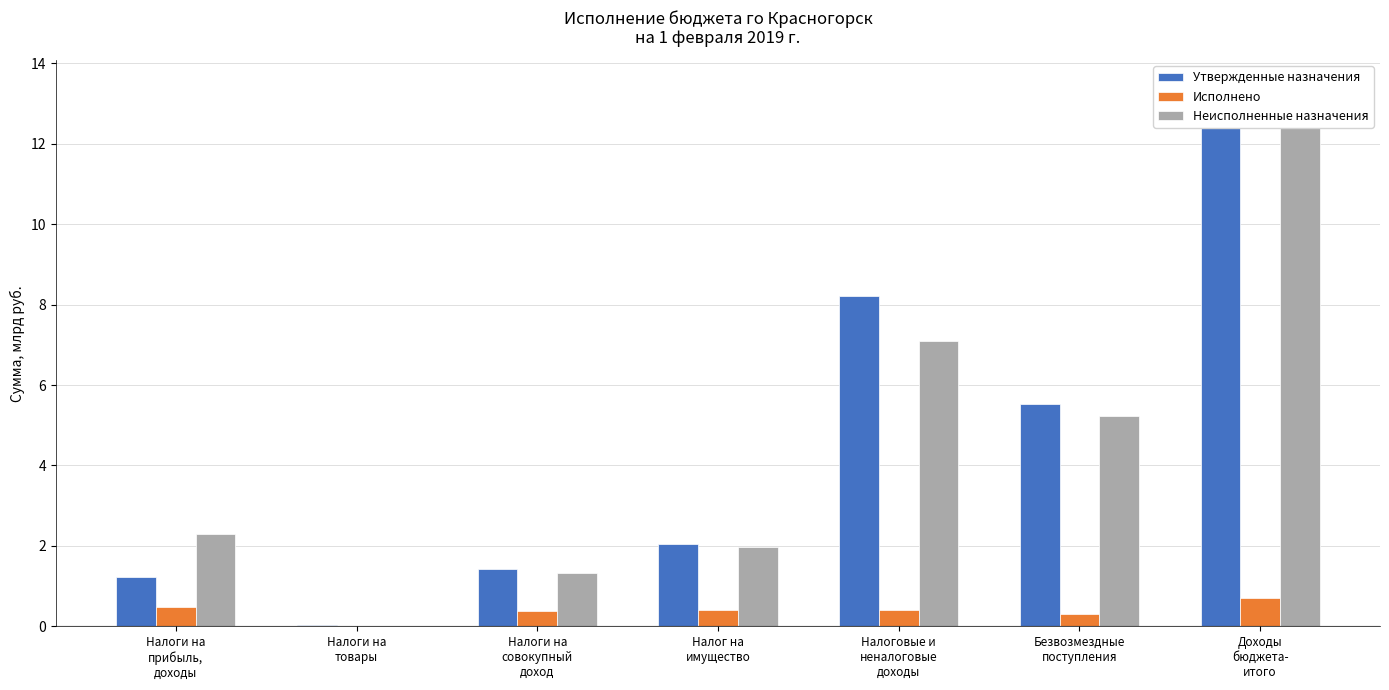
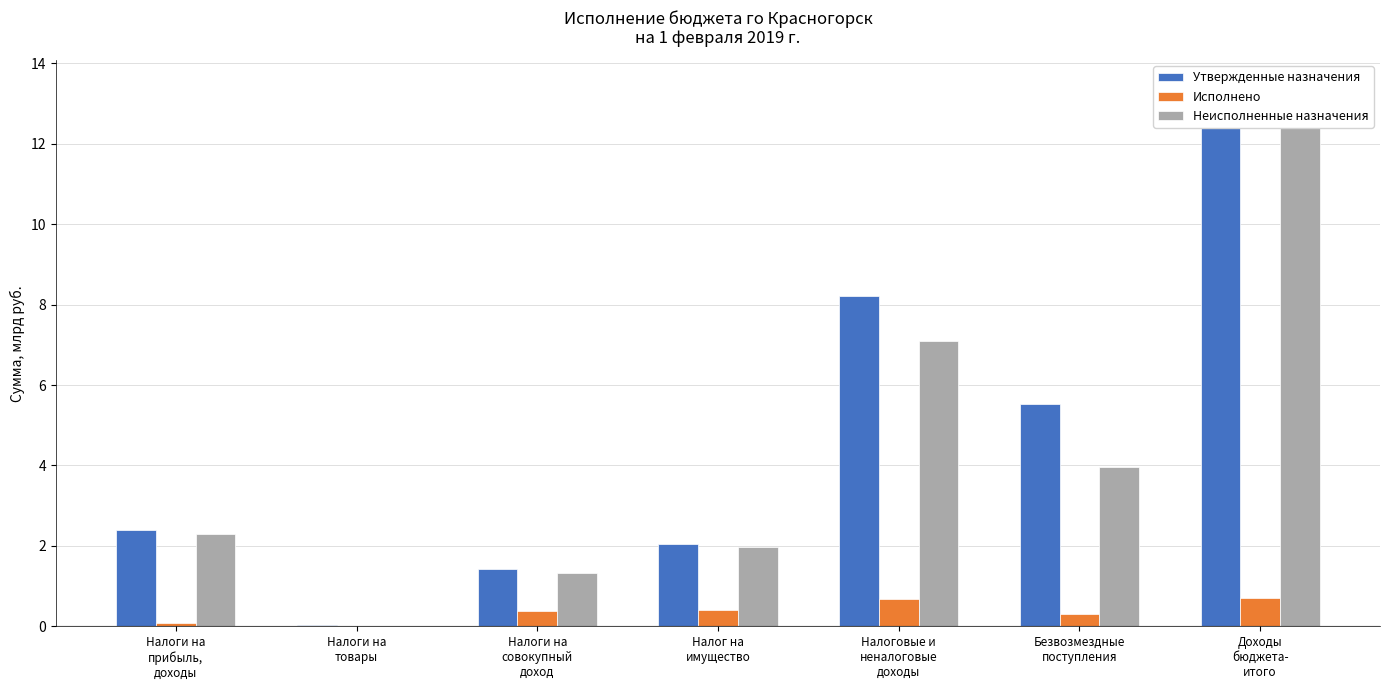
Утвержденные назначения, Налоги на прибыль, доходы: 1.2 -> 2.4
Исполнено, Налоги на прибыль, доходы: 0.5 -> 0.1
Исполнено, Налоговые и неналоговые доходы: 0.4 -> 0.7
Неисполненные назначения, Безвозмездные поступления: 5.2 -> 4.0
